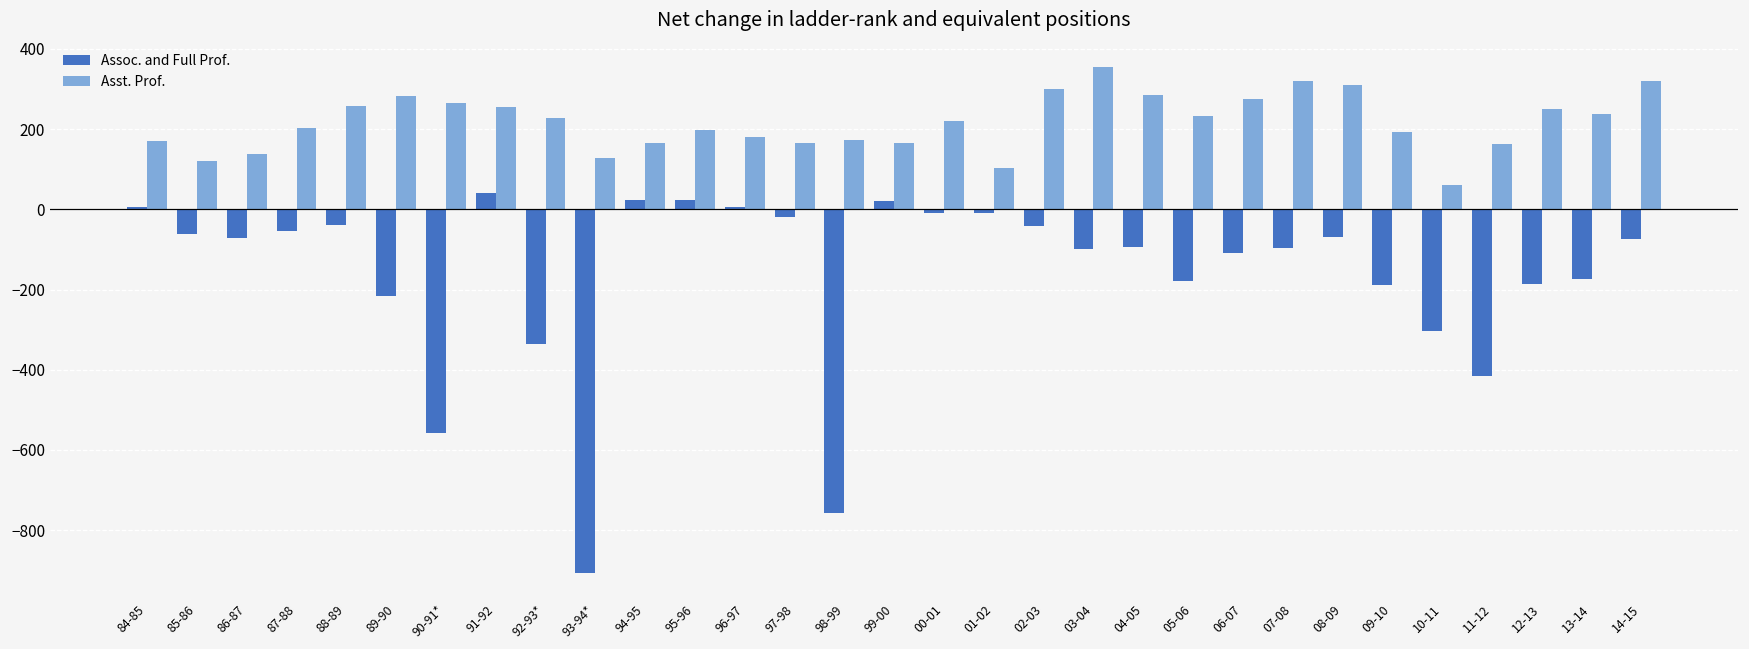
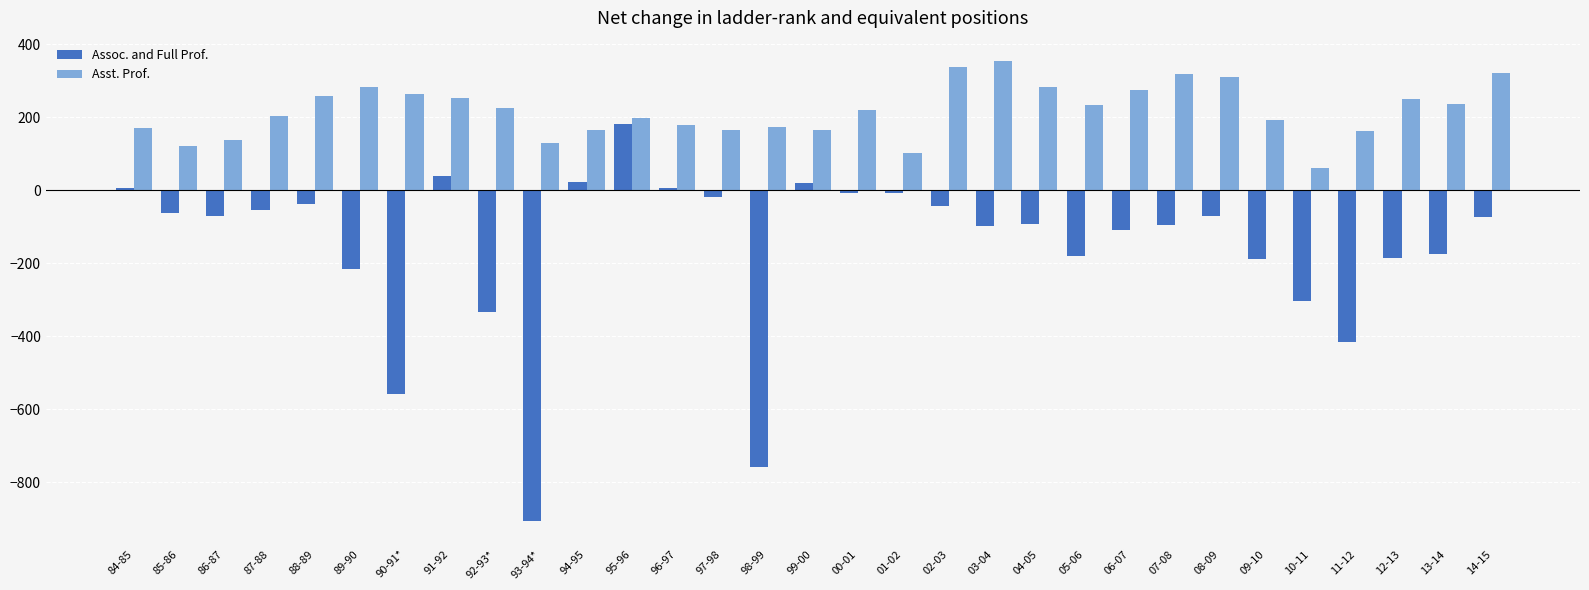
Assoc. and Full Prof., 95-96: 20 -> 180
Asst. Prof., 02-03: 300 -> 340
